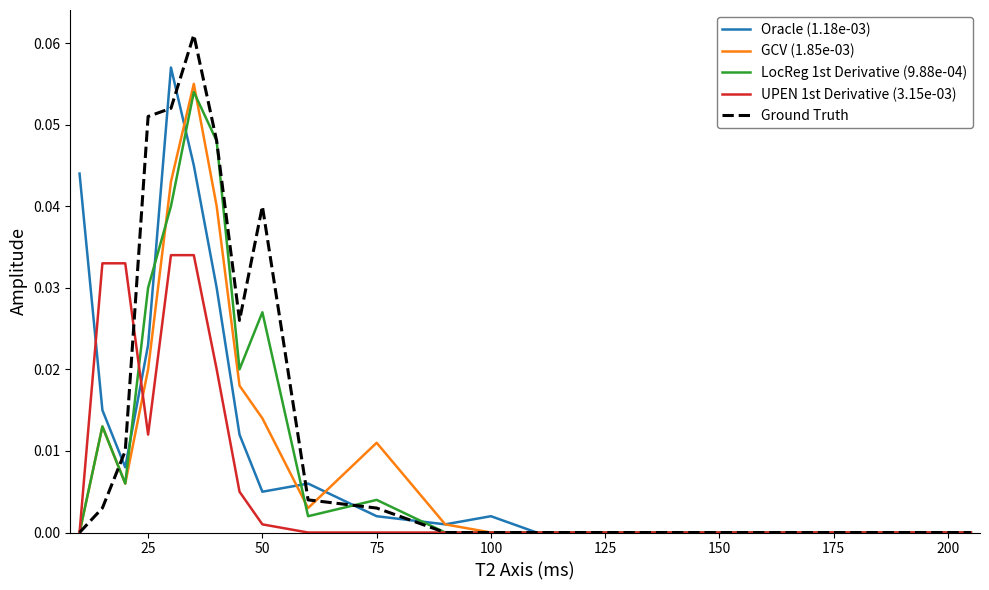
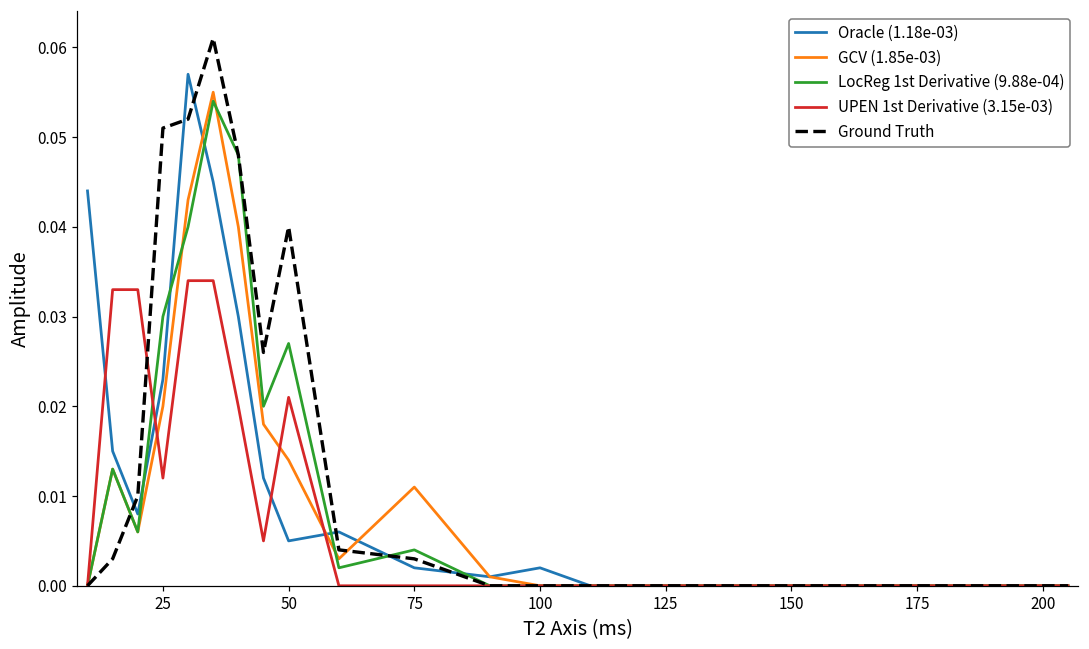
UPEN 1st Derivative (3.15e-03), 50: 0.001 -> 0.021
